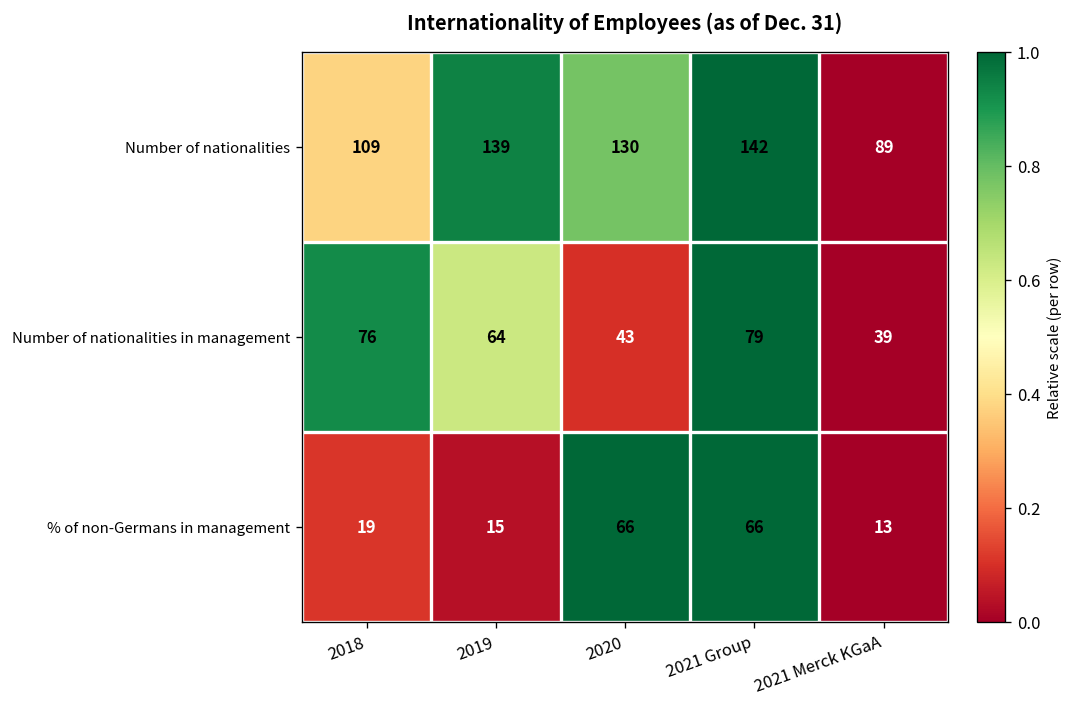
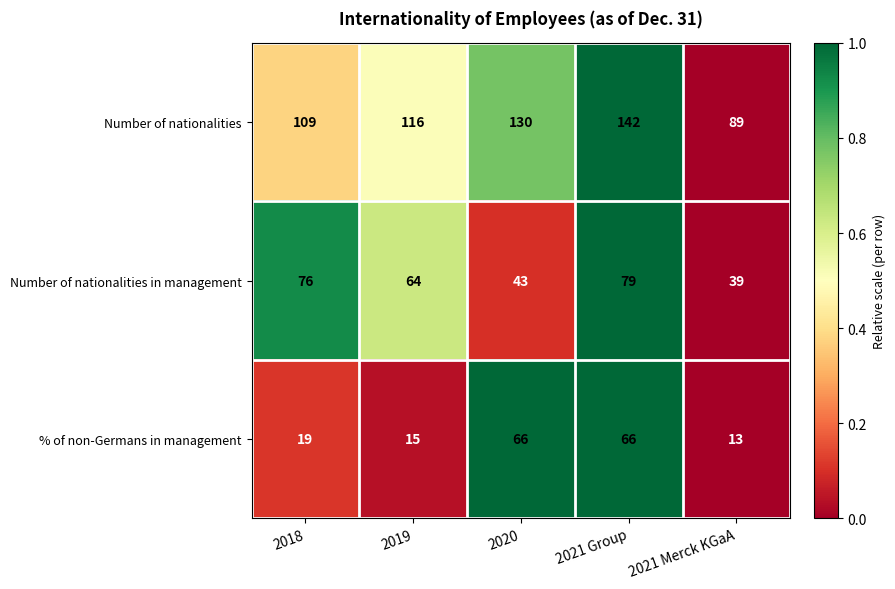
Number of nationalities, 2019: 139 -> 116
